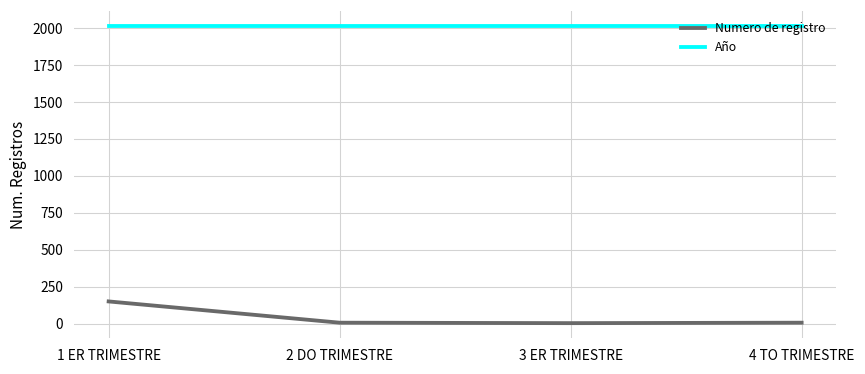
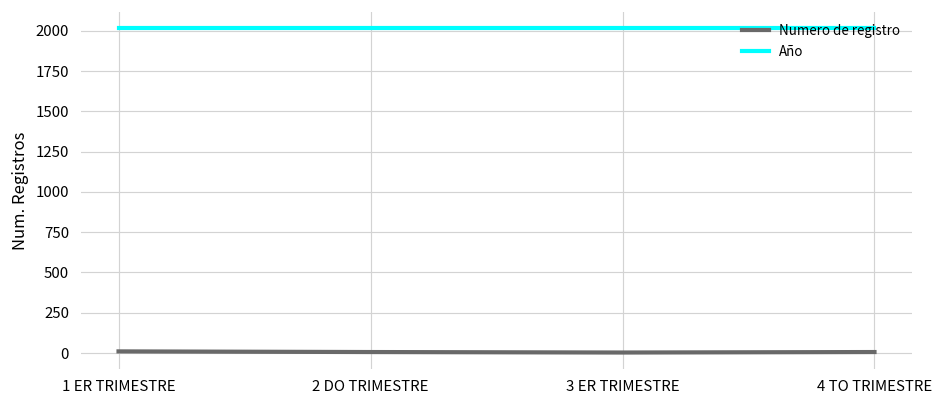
Numero de registro, 1 ER TRIMESTRE: 150 -> 10
